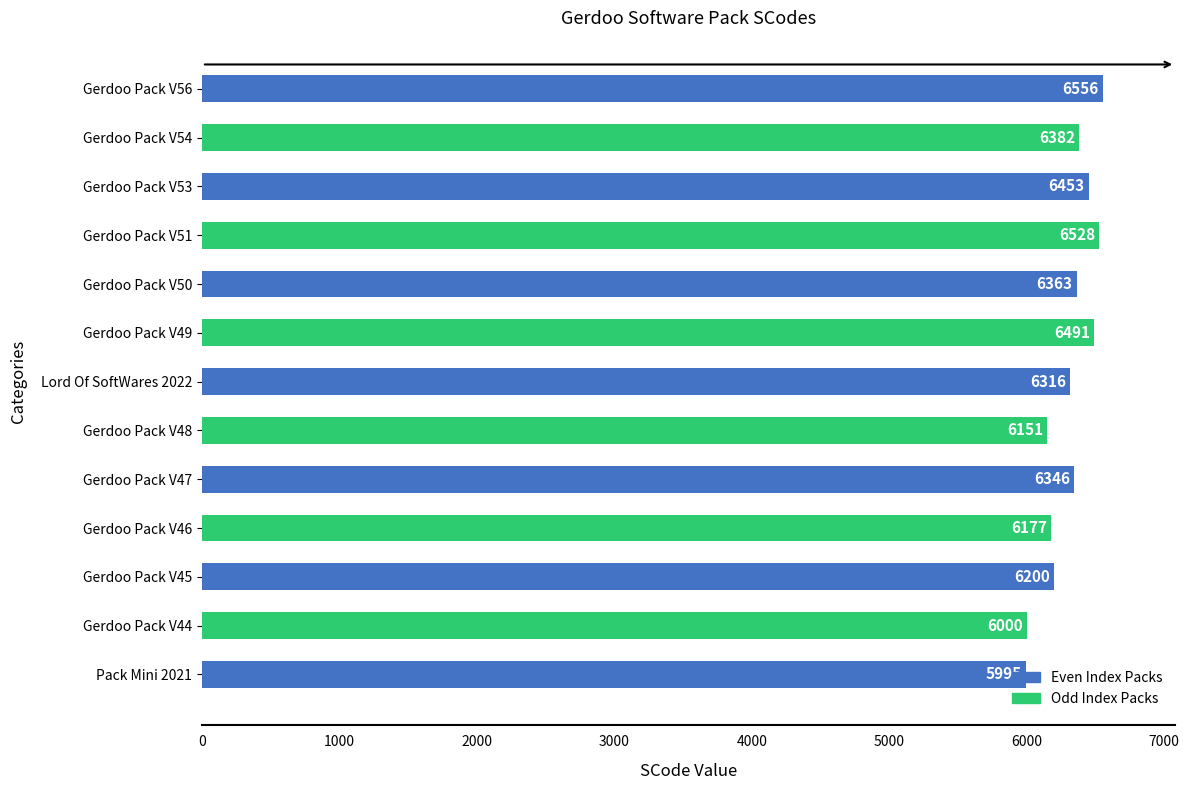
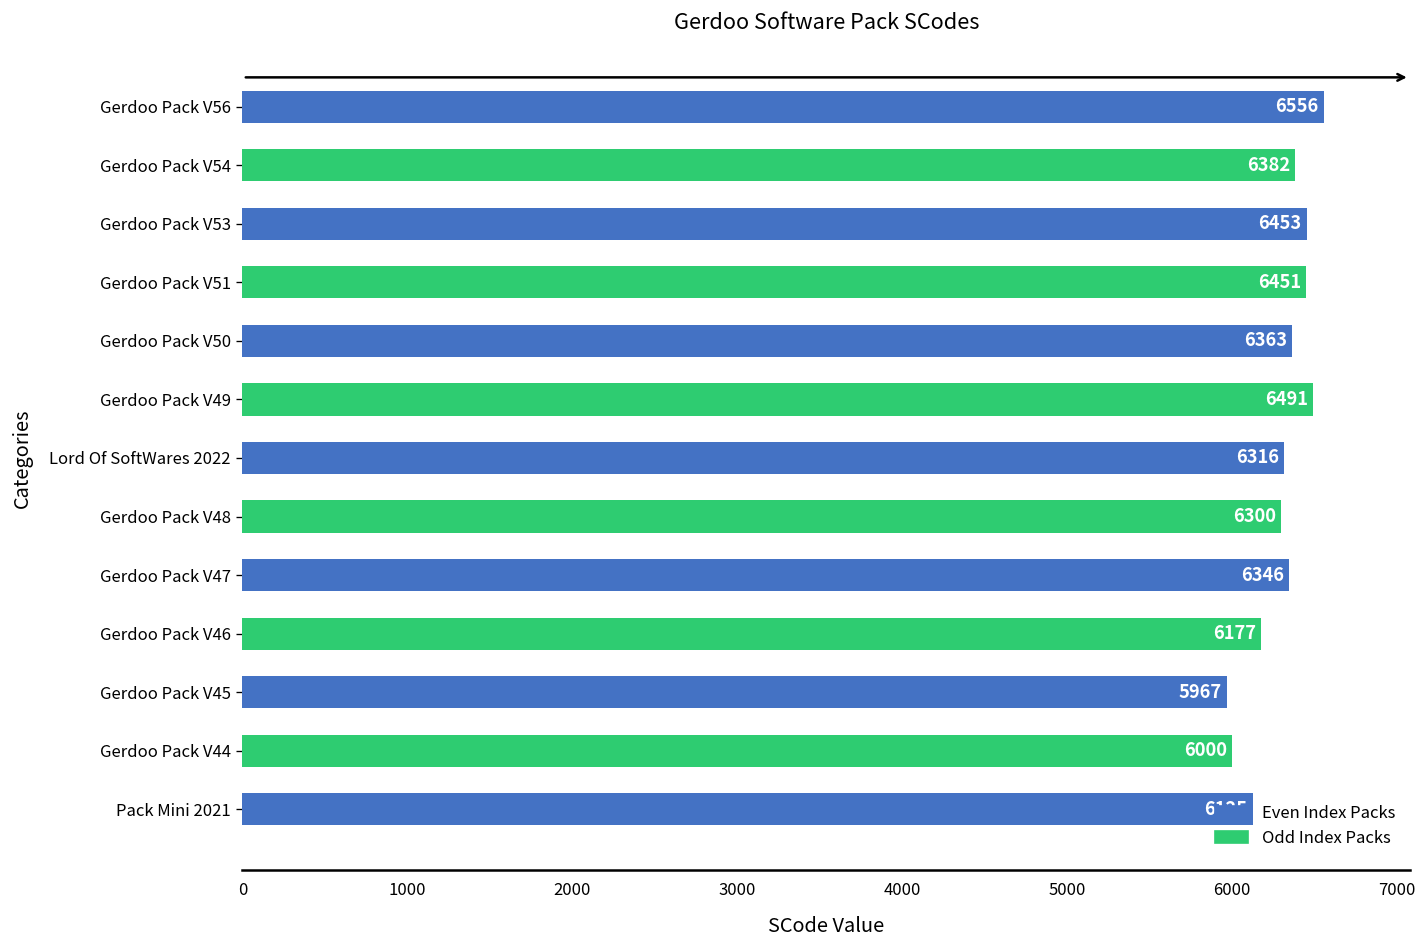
Gerdoo Pack V51: 6528 -> 6451
Gerdoo Pack V48: 6151 -> 6300
Gerdoo Pack V45: 6200 -> 5967
Pack Mini 2021: 5995 -> 6125
